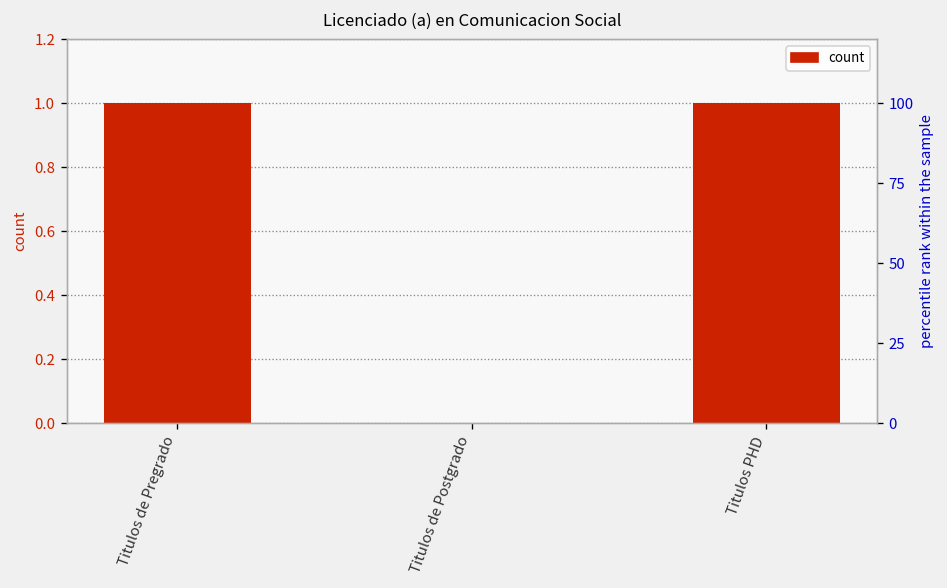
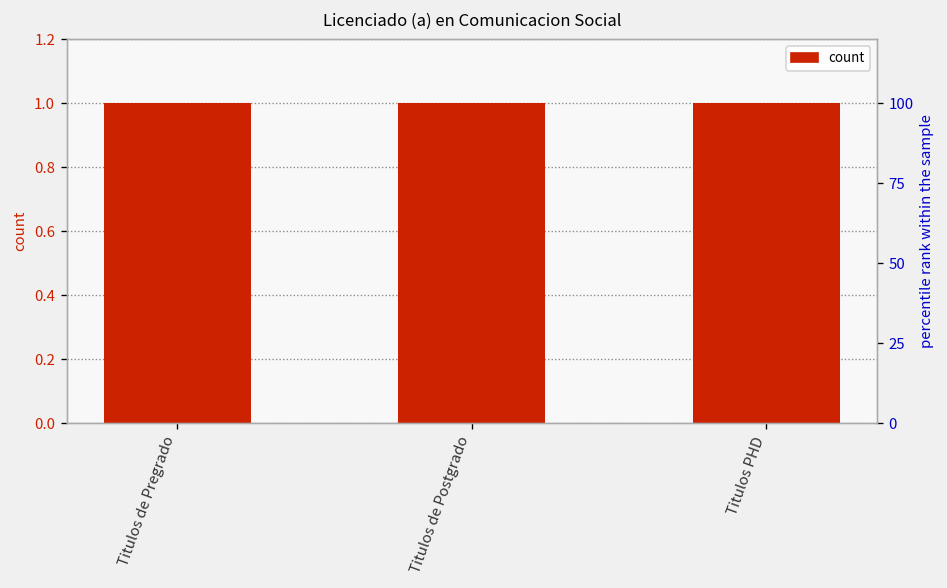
Titulos de Postgrado: 0 -> 1
